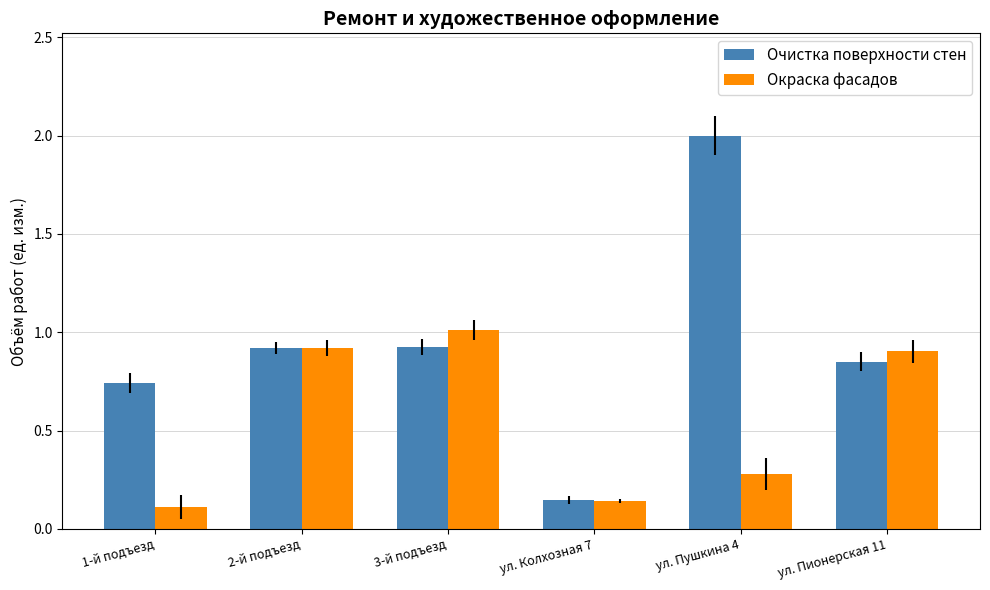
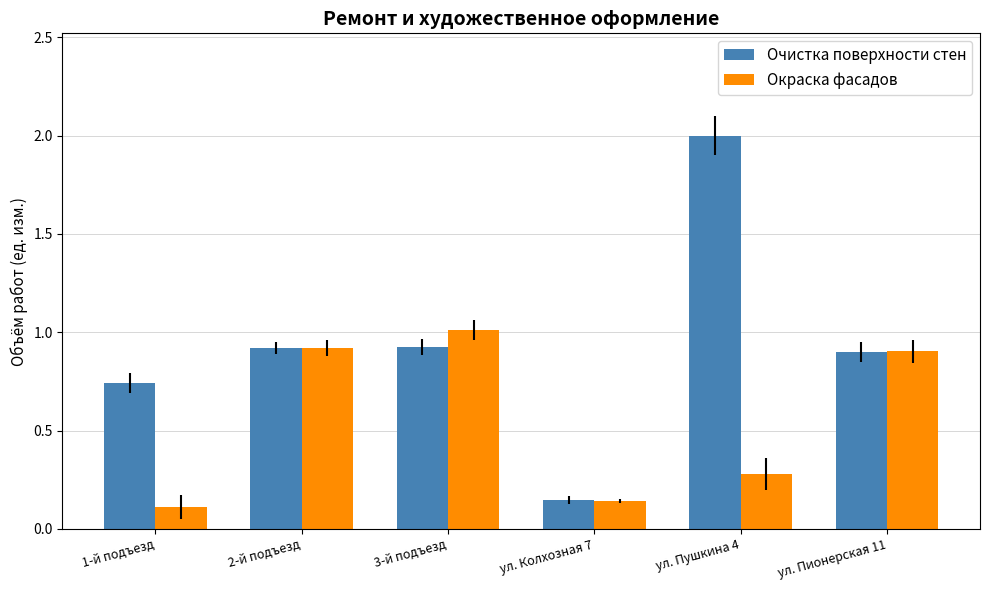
Очистка поверхности стен, ул. Пионерская 11: 0.85 -> 0.90
